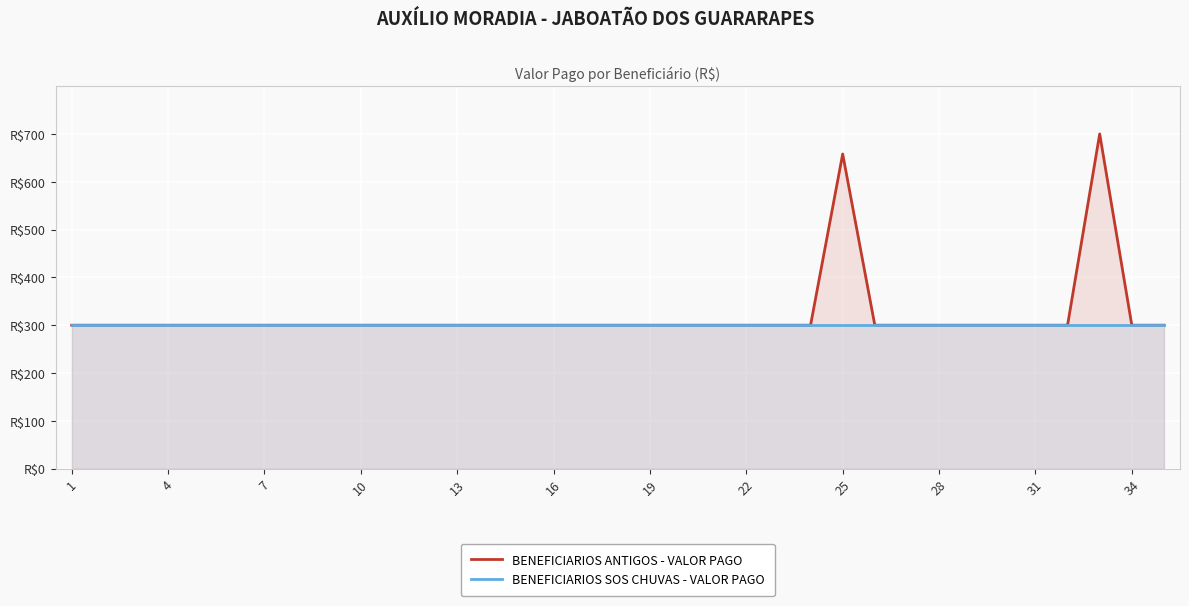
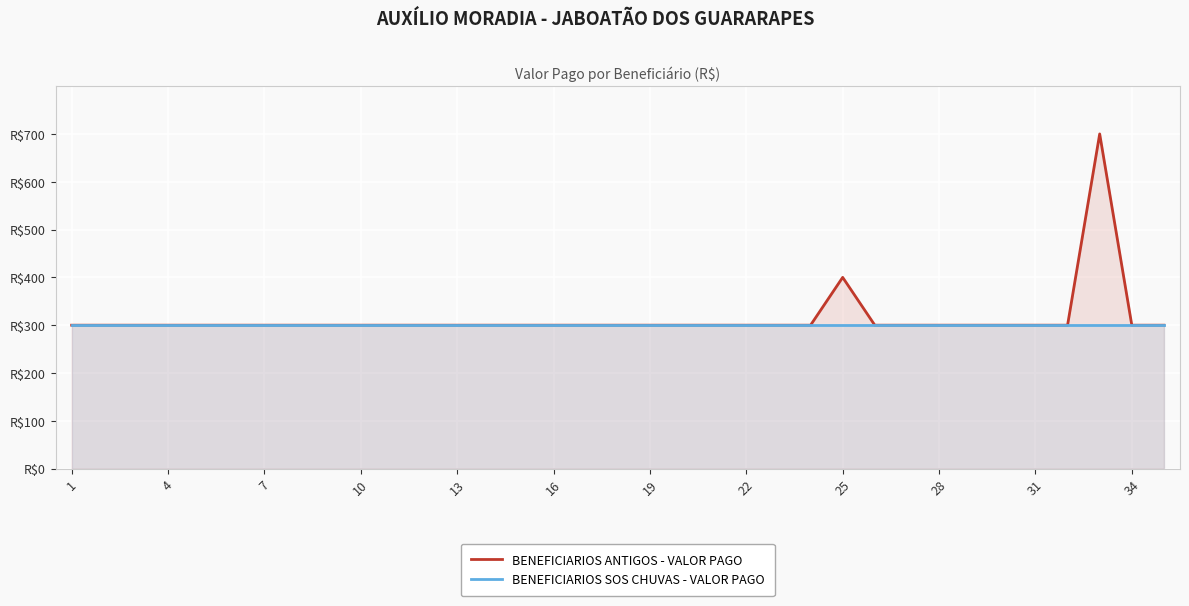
BENEFICIARIOS ANTIGOS - VALOR PAGO, 25: R$660 -> R$400
